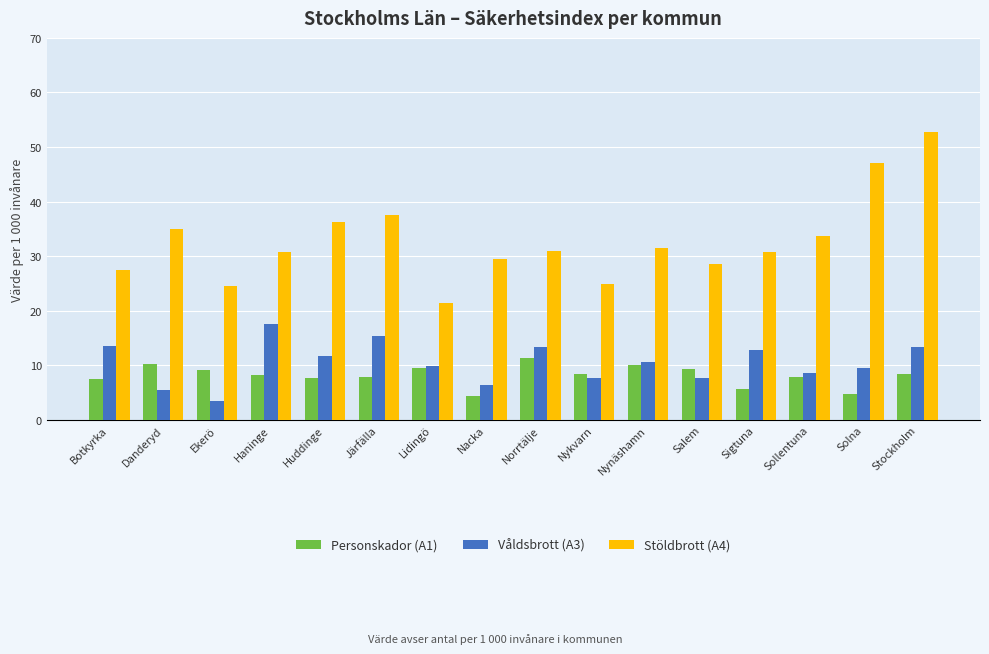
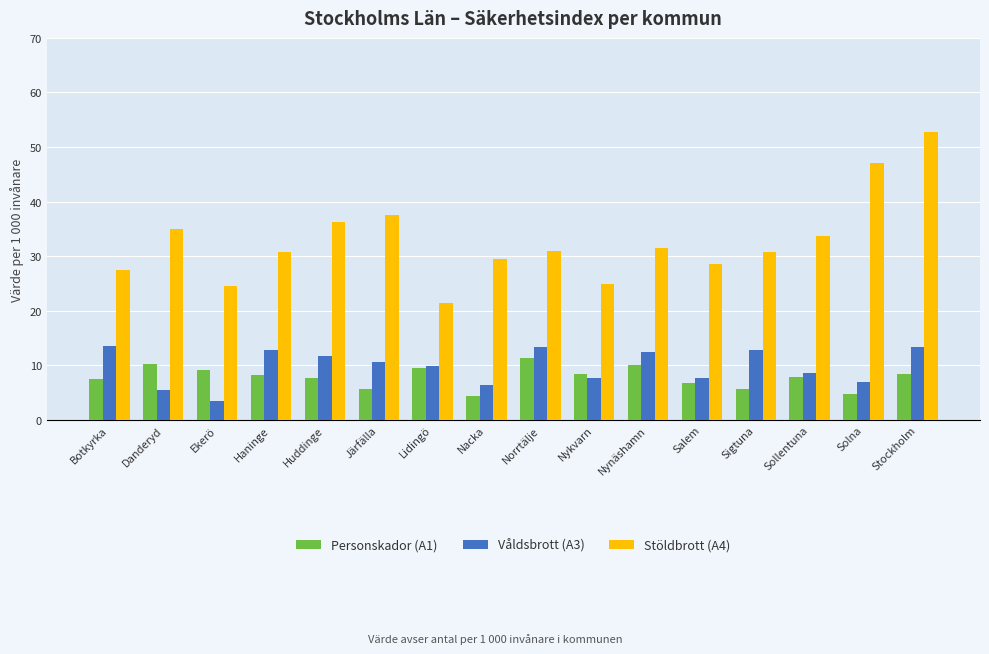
Våldsbrott (A3), Haninge: 18 -> 13
Personskador (A1), Järfälla: 8 -> 6
Våldsbrott (A3), Järfälla: 15 -> 11
Våldsbrott (A3), Nynäshamn: 11 -> 12
Personskador (A1), Salem: 9 -> 7
Våldsbrott (A3), Solna: 10 -> 7
